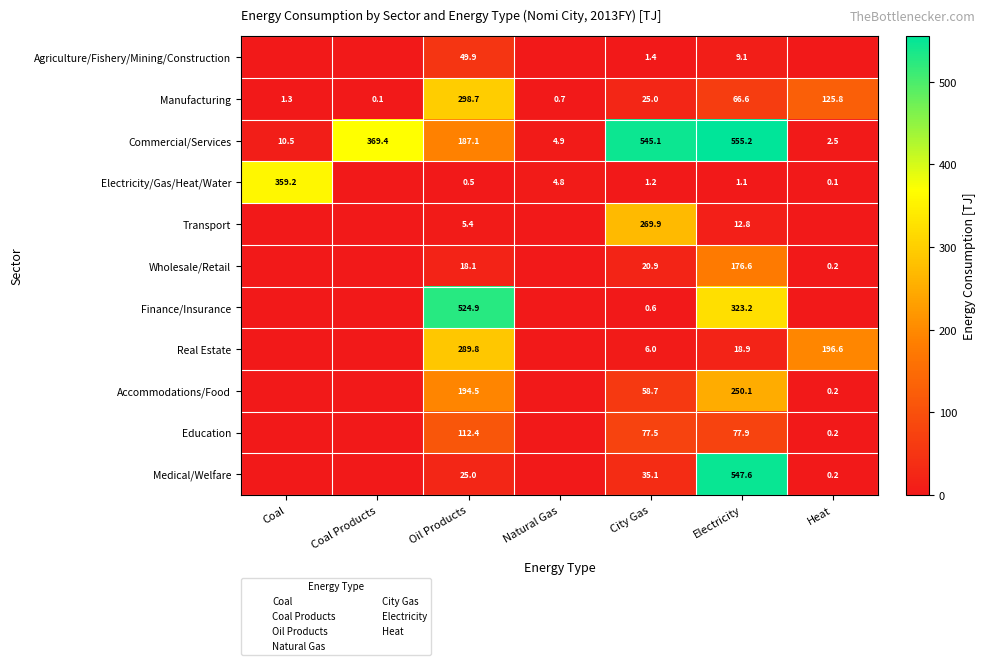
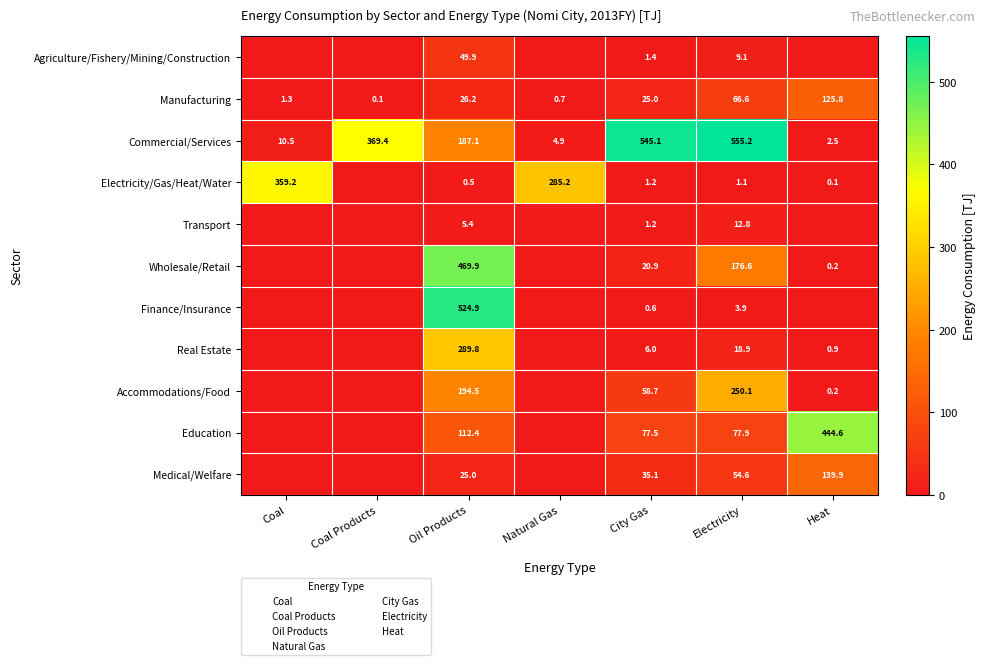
Manufacturing, Oil Products: 298.7 -> 26.2
Electricity/Gas/Heat/Water, Natural Gas: 4.8 -> 285.2
Transport, City Gas: 269.9 -> 1.2
Wholesale/Retail, Oil Products: 18.1 -> 469.9
Finance/Insurance, Electricity: 323.2 -> 3.9
Real Estate, Heat: 196.6 -> 0.9
Education, Heat: 0.2 -> 444.6
Medical/Welfare, Electricity: 547.6 -> 54.6
Medical/Welfare, Heat: 0.2 -> 139.9
